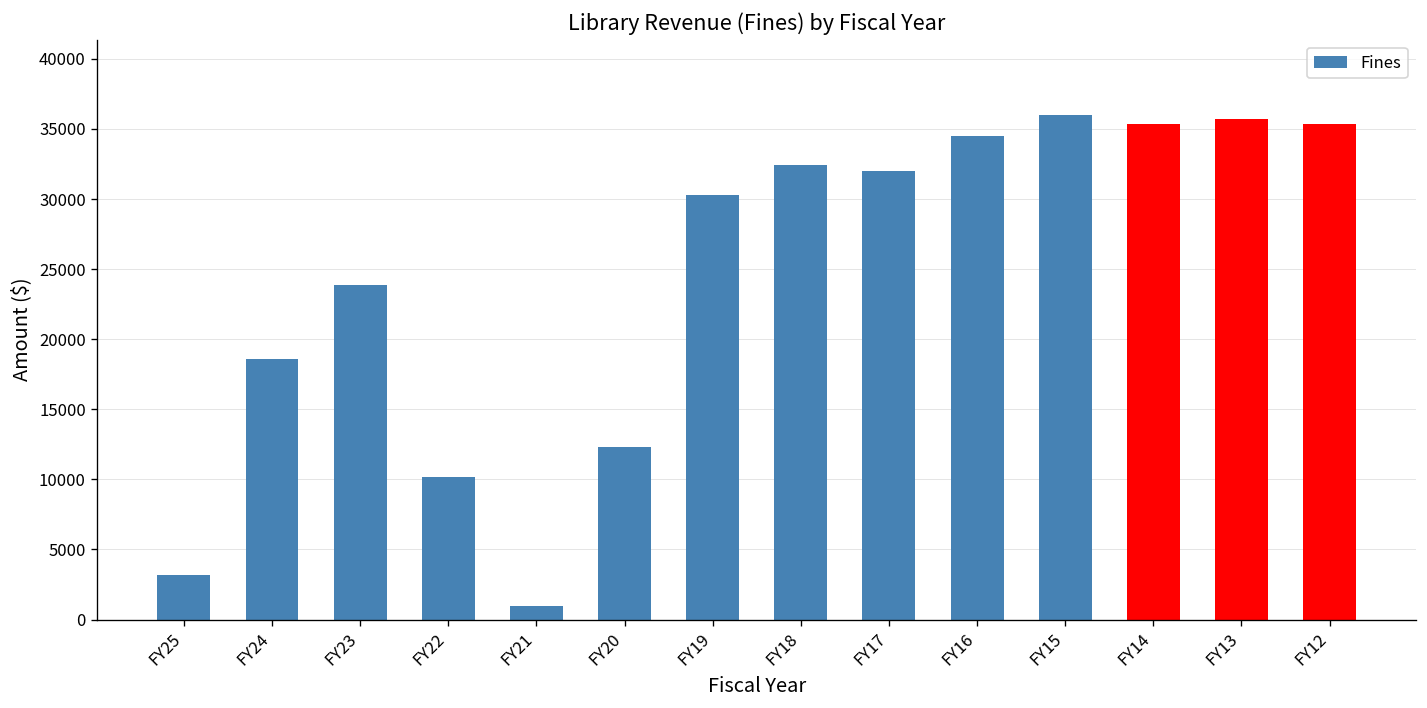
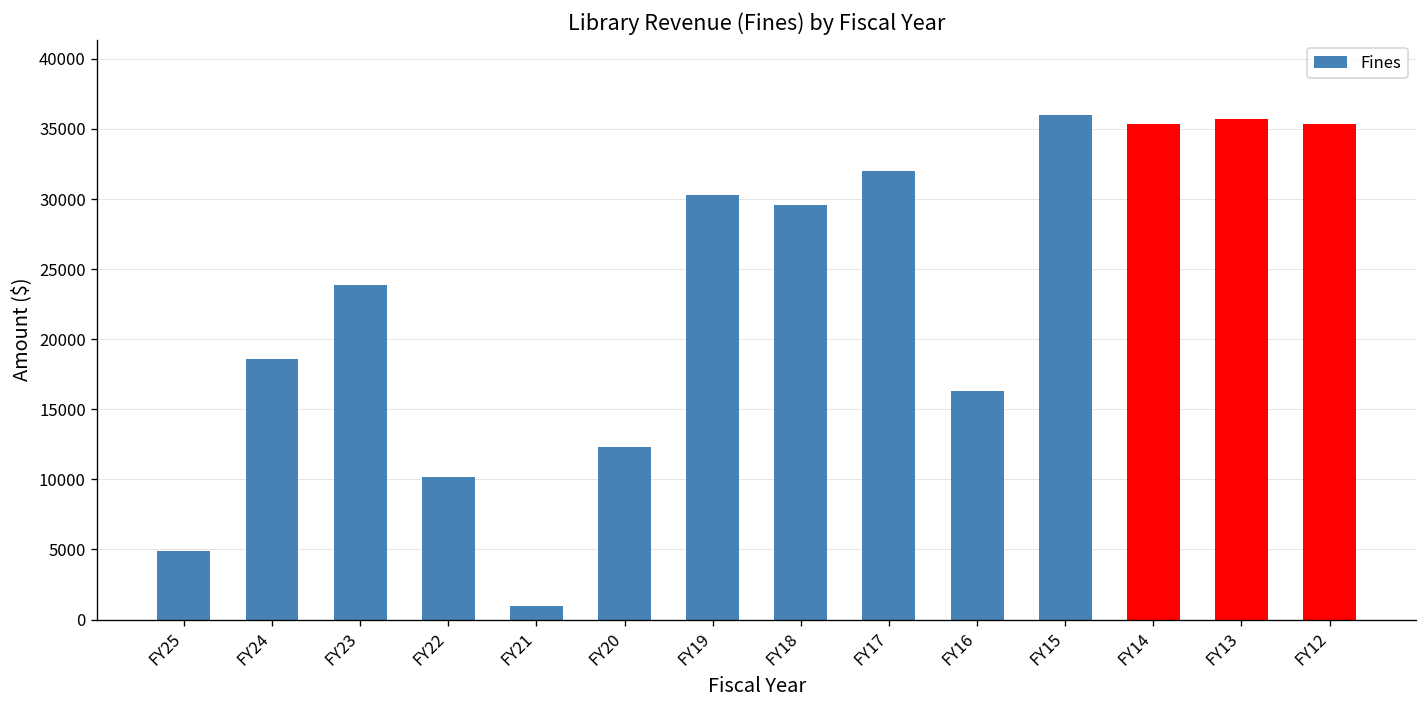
FY25: 3200 -> 4900
FY18: 32500 -> 29600
FY16: 34500 -> 16300
